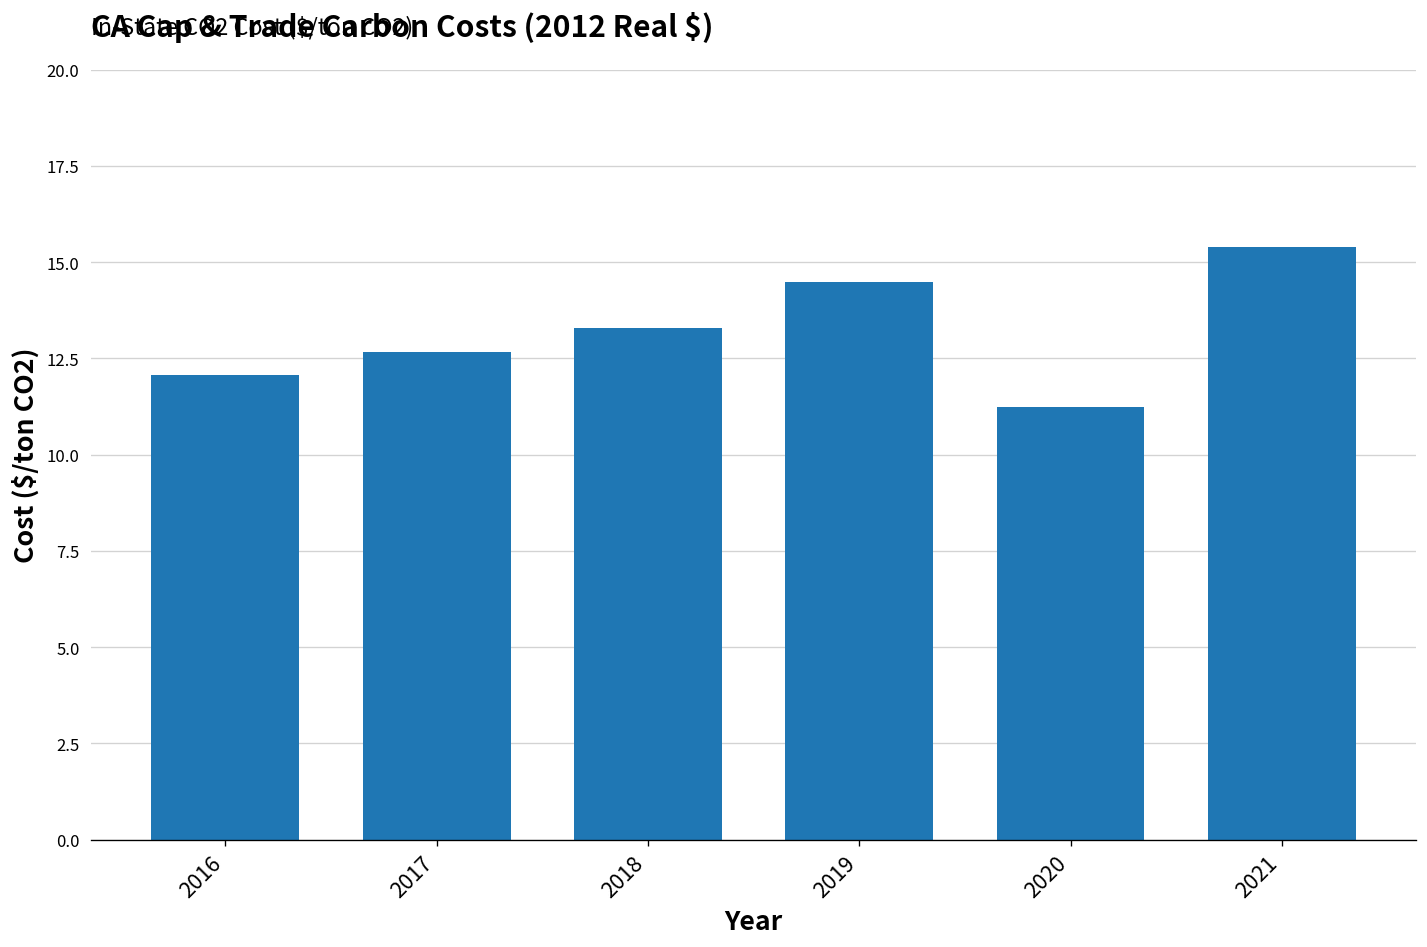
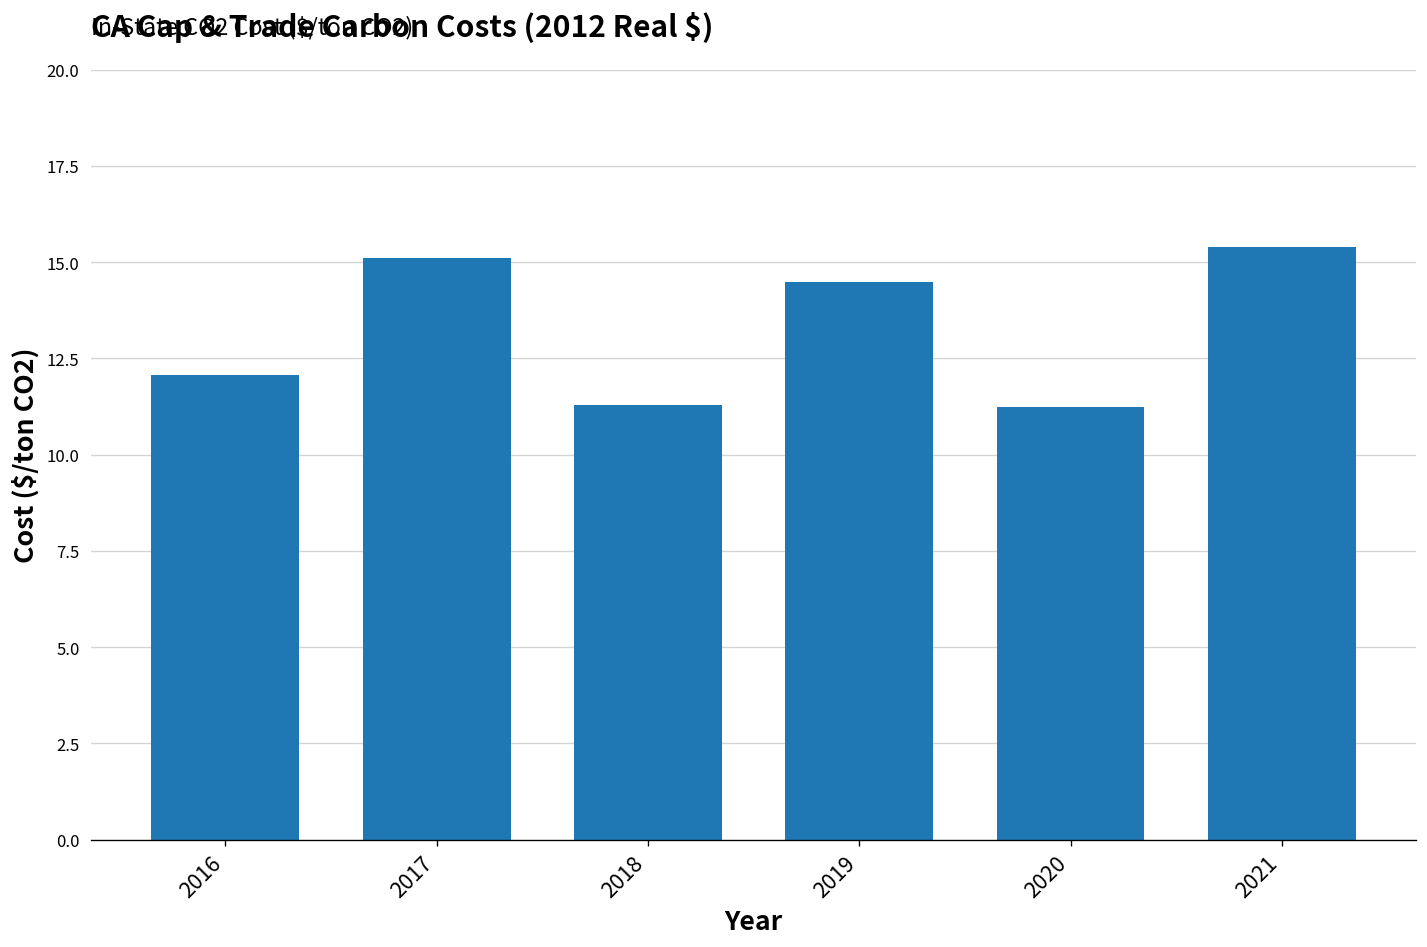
2017: 12.7 -> 15.1
2018: 13.3 -> 11.3
